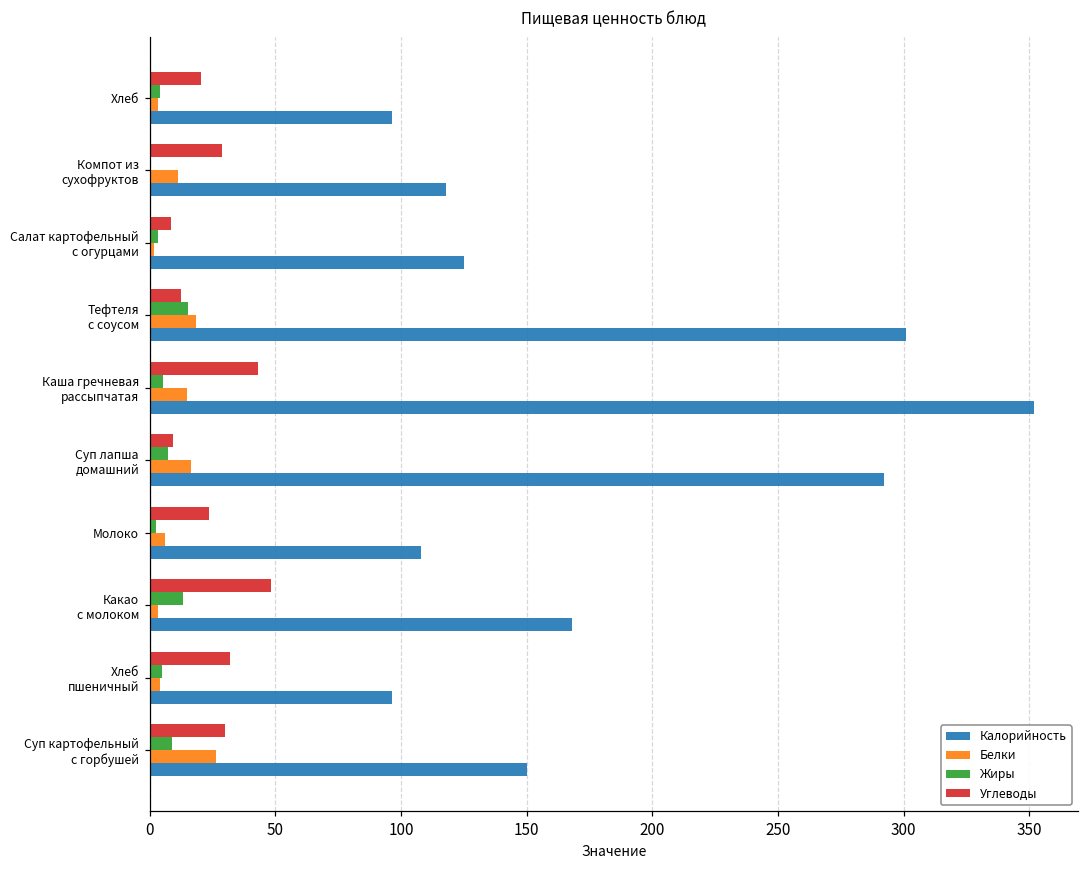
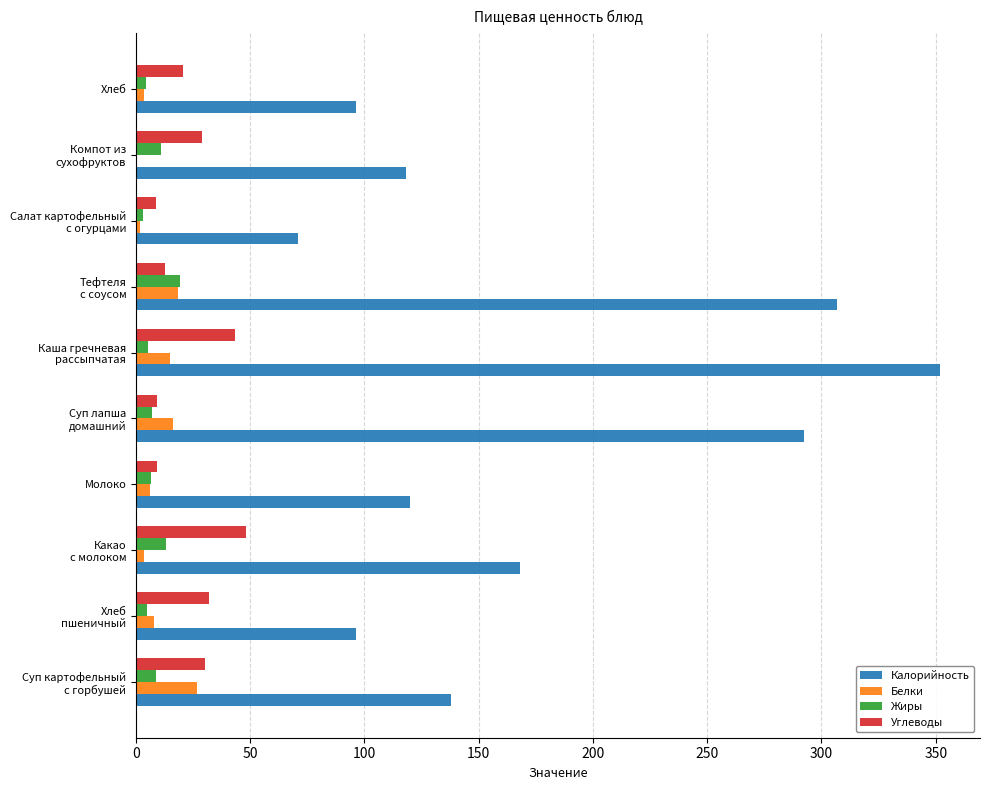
Жиры, Компот из сухофруктов: 0 -> 11
Белки, Компот из сухофруктов: 12 -> 1
Калорийность, Салат картофельный с огурцами: 125 -> 71
Жиры, Тефтеля с соусом: 15 -> 19
Калорийность, Тефтеля с соусом: 301 -> 307
Углеводы, Молоко: 24 -> 9
Жиры, Молоко: 3 -> 6
Калорийность, Молоко: 108 -> 120
Белки, Хлеб пшеничный: 4 -> 8
Калорийность, Суп картофельный с горбушей: 150 -> 138
